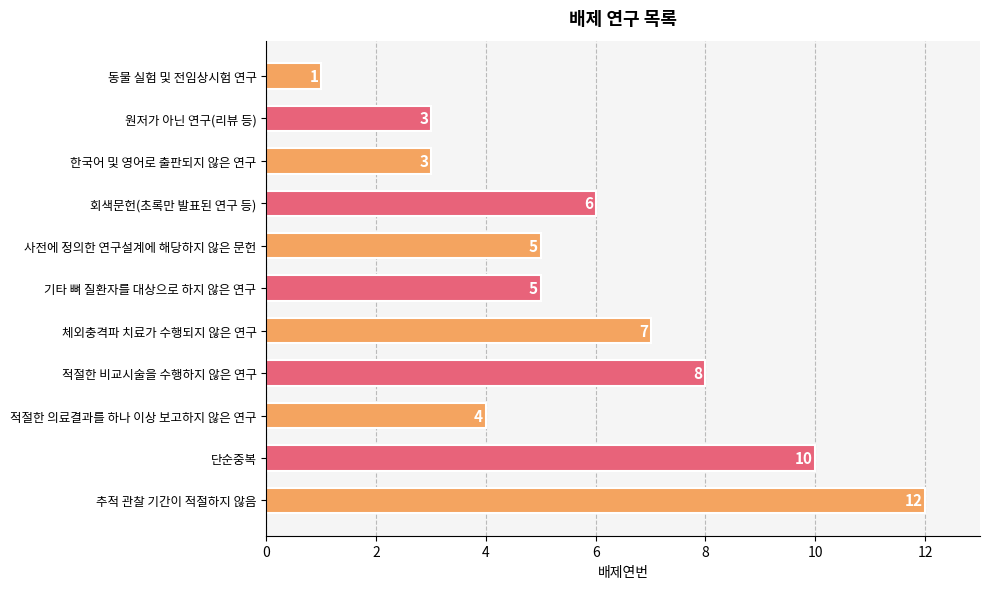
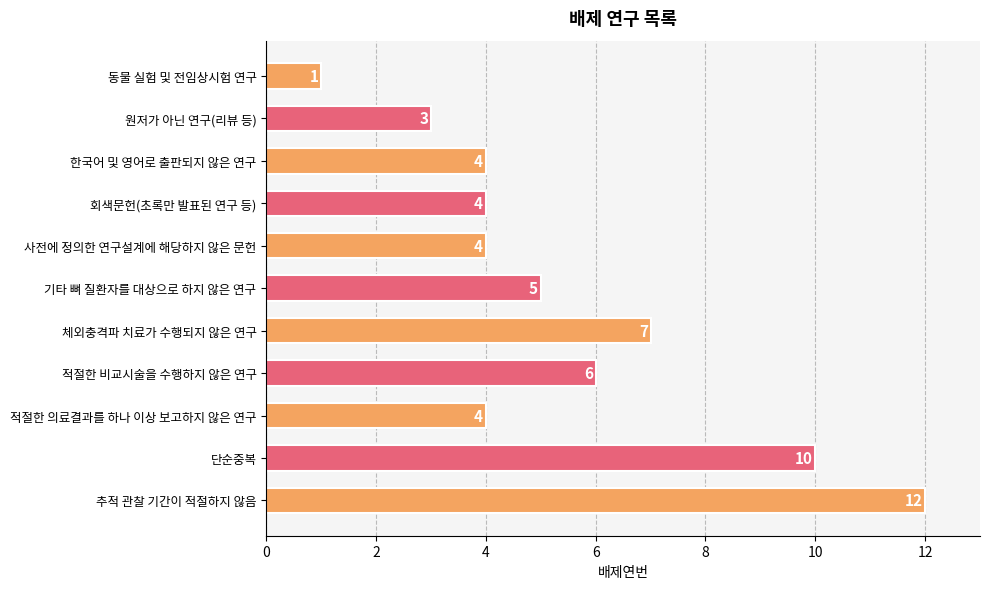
한국어 및 영어로 출판되지 않은 연구: 3 -> 4
회색문헌(초록만 발표된 연구 등): 6 -> 4
사전에 정의한 연구설계에 해당하지 않은 문헌: 5 -> 4
적절한 비교시술을 수행하지 않은 연구: 8 -> 6
